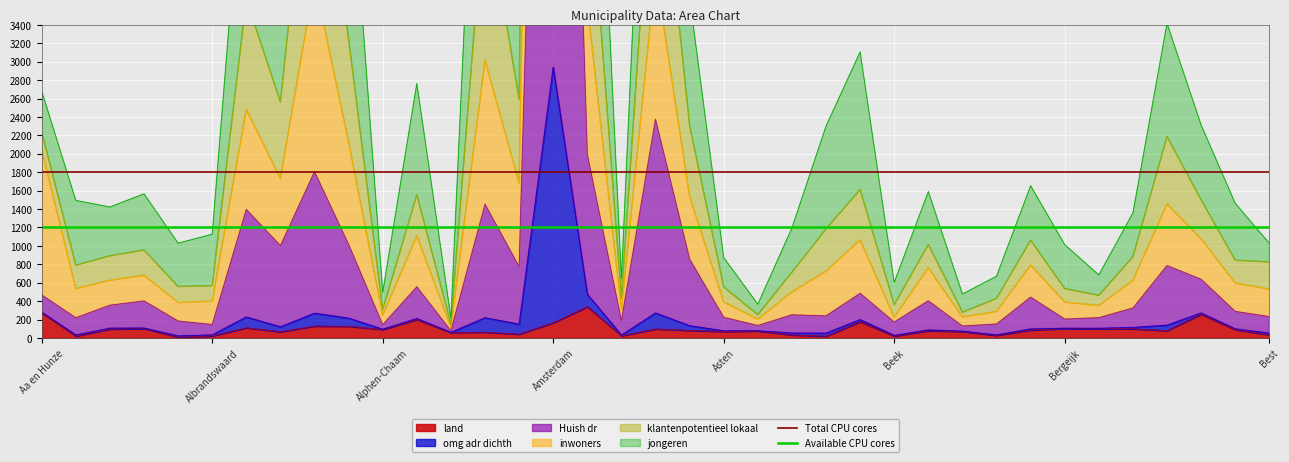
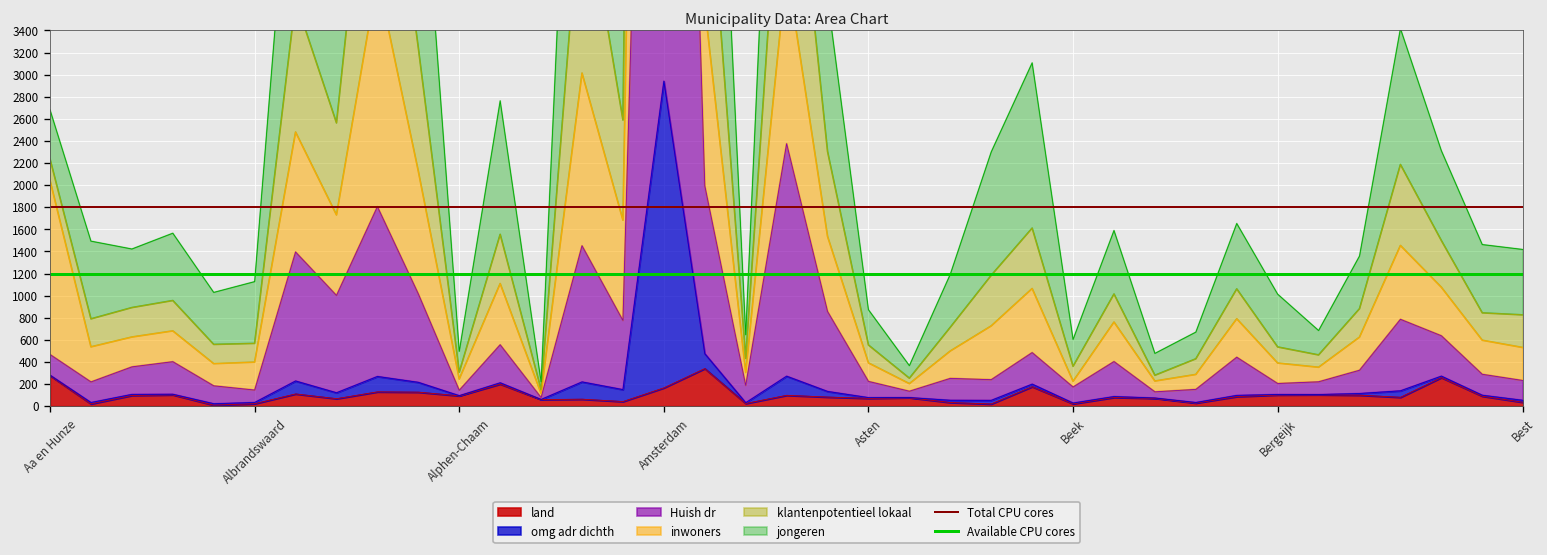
jongeren, Best: 200 -> 600
